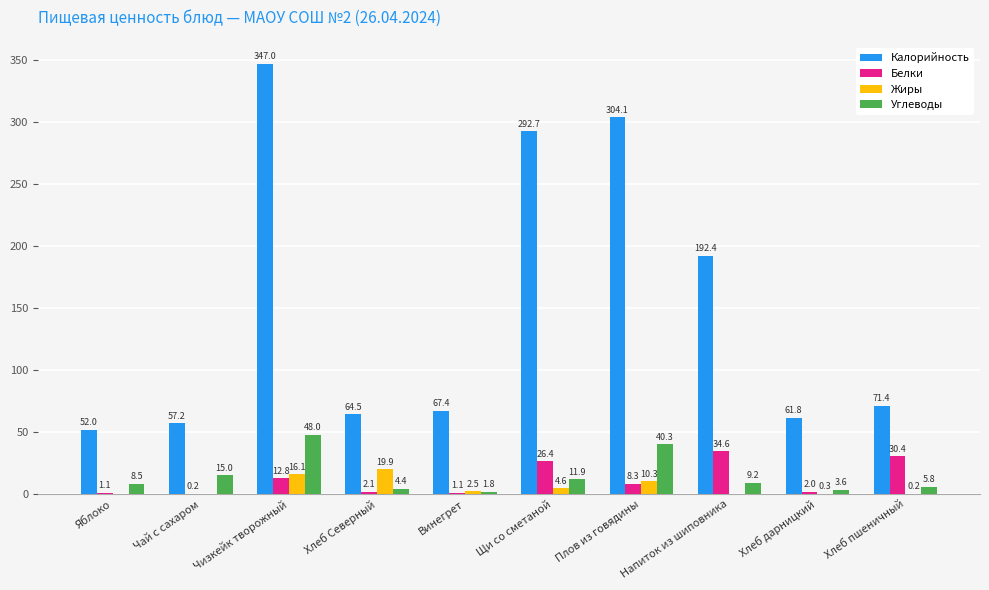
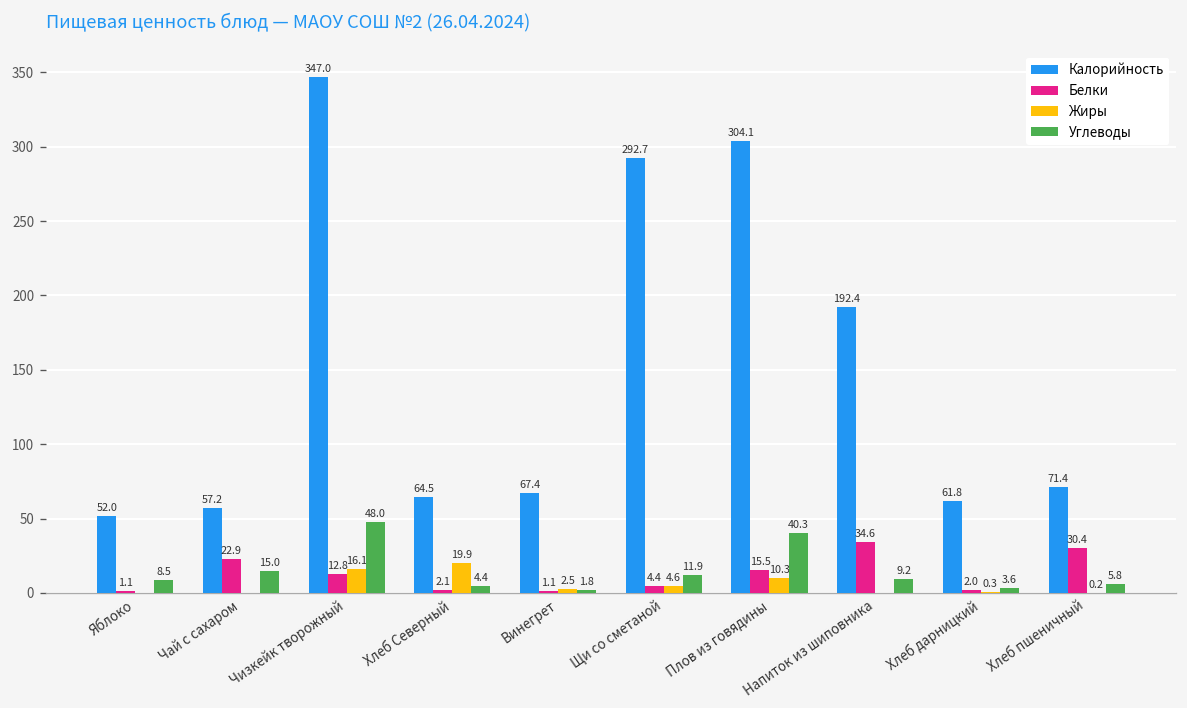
Белки, Чай с сахаром: 0.2 -> 22.9
Белки, Щи со сметаной: 26.4 -> 4.4
Белки, Плов из говядины: 8.3 -> 15.5
